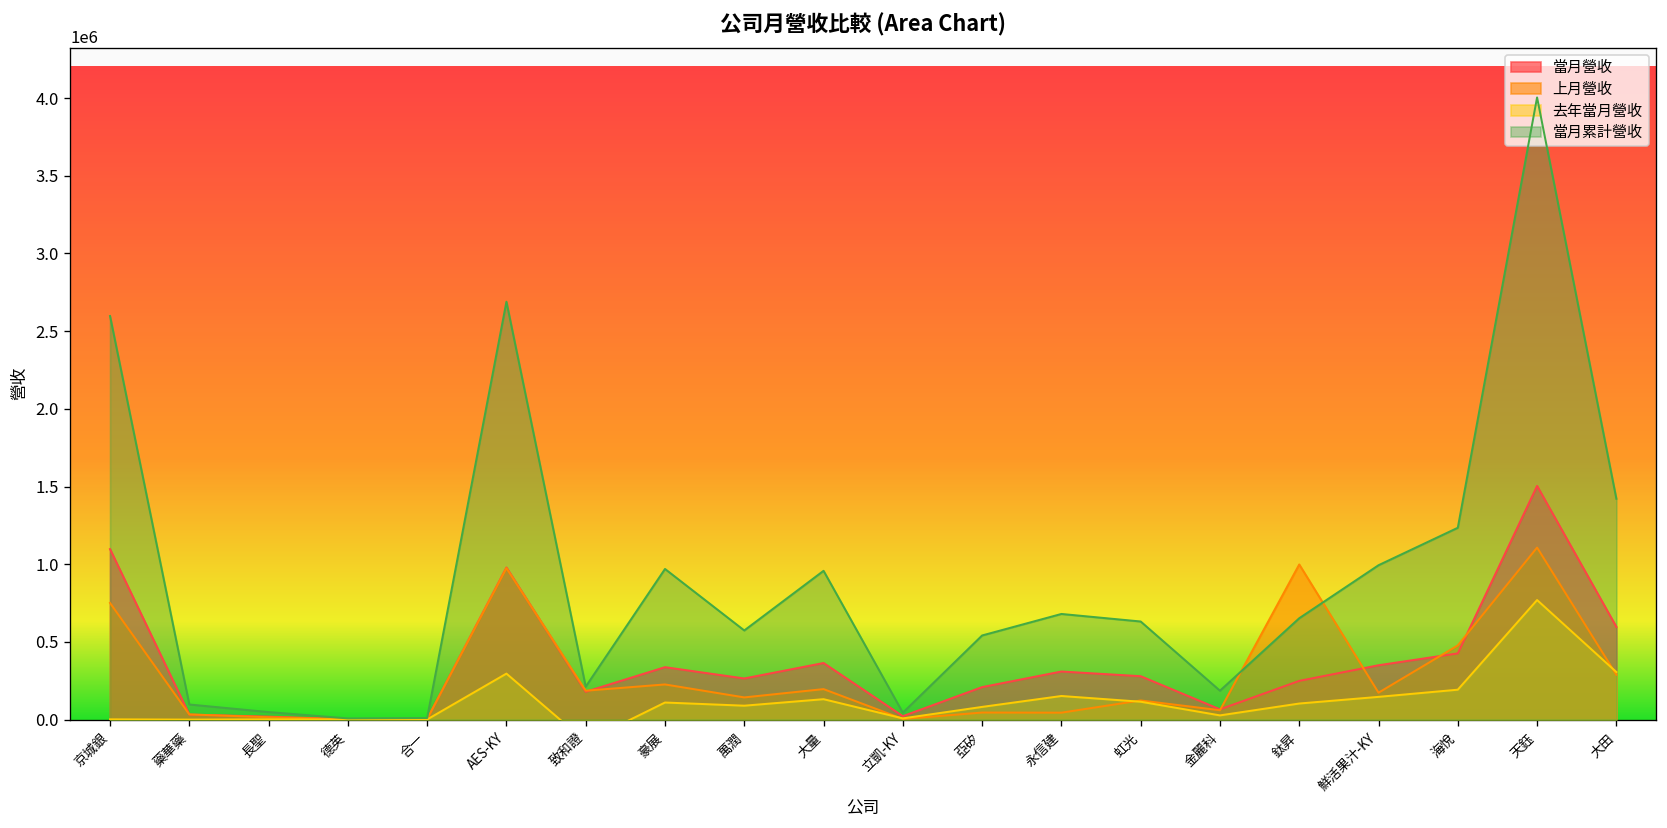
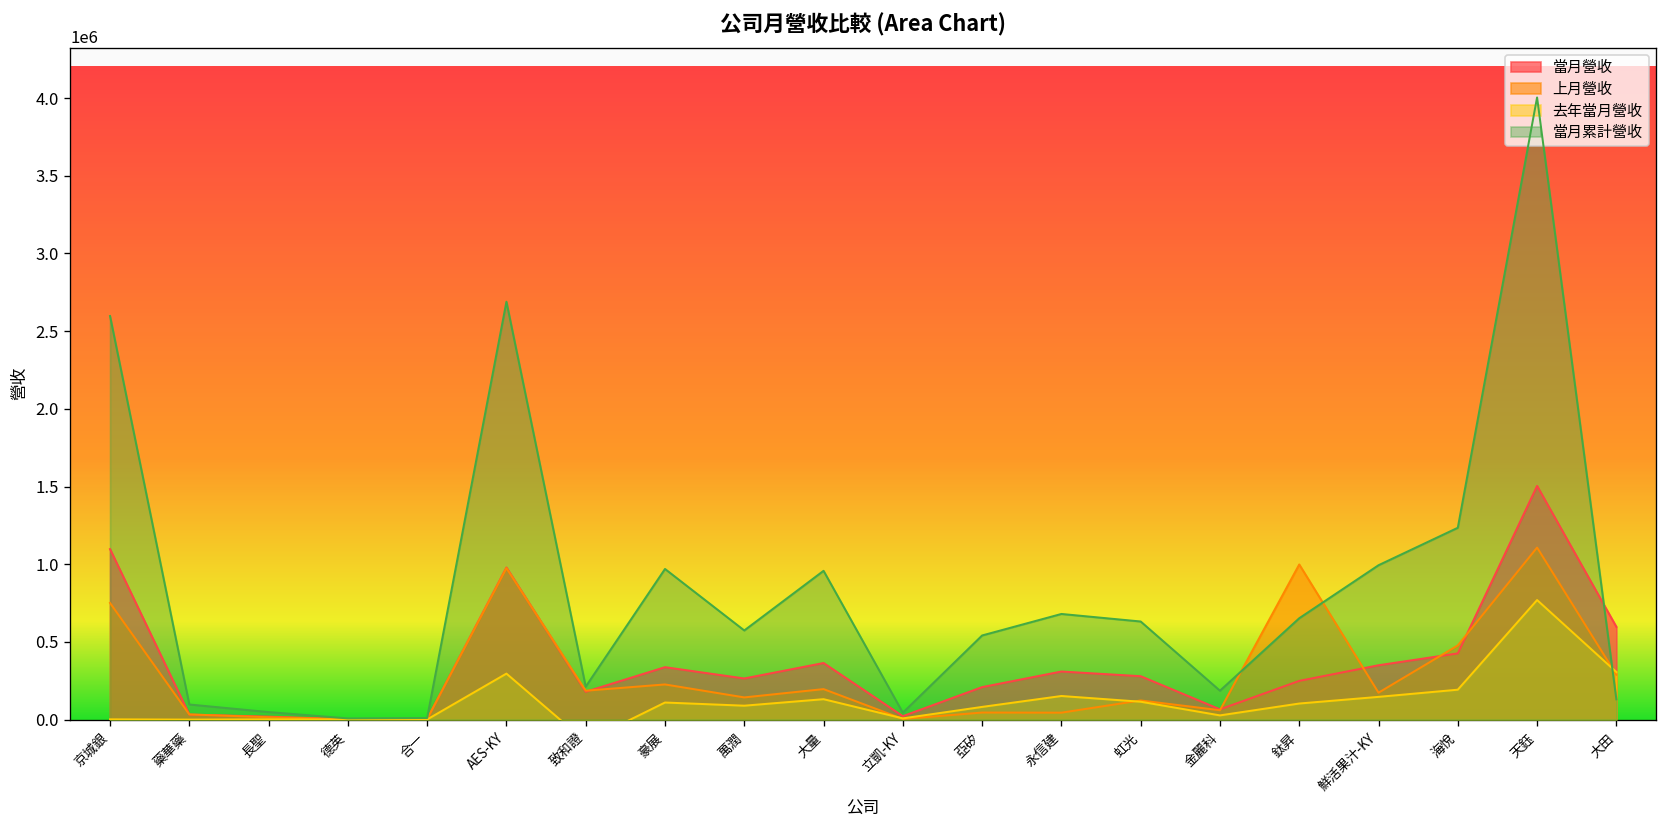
當月累計營收, 大田: 1420000 -> 130000
